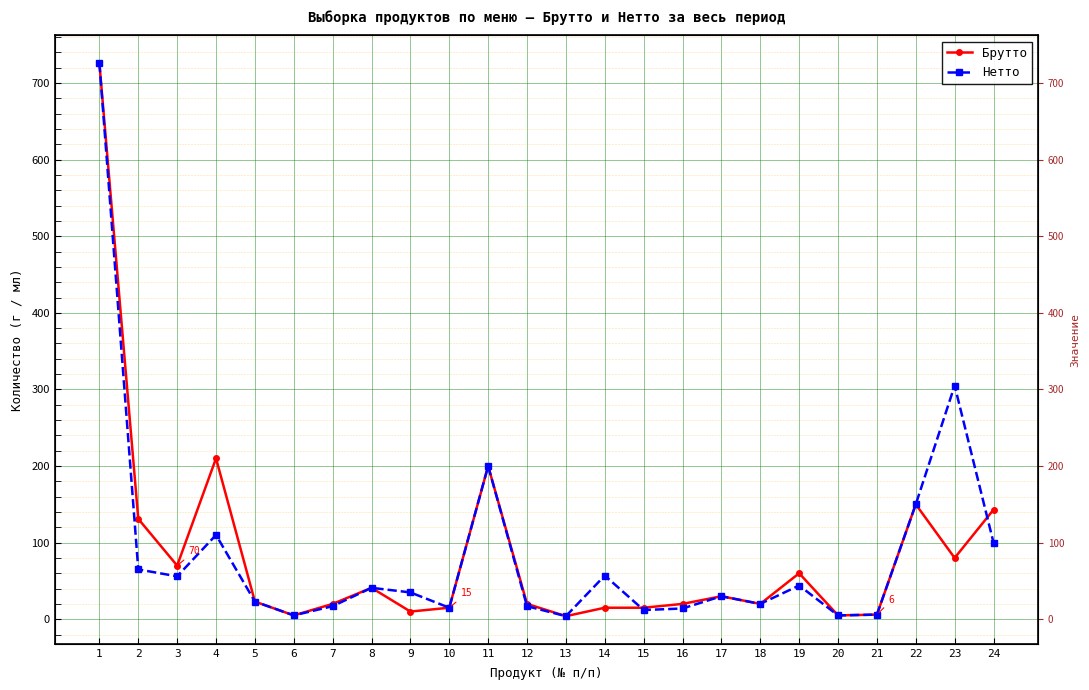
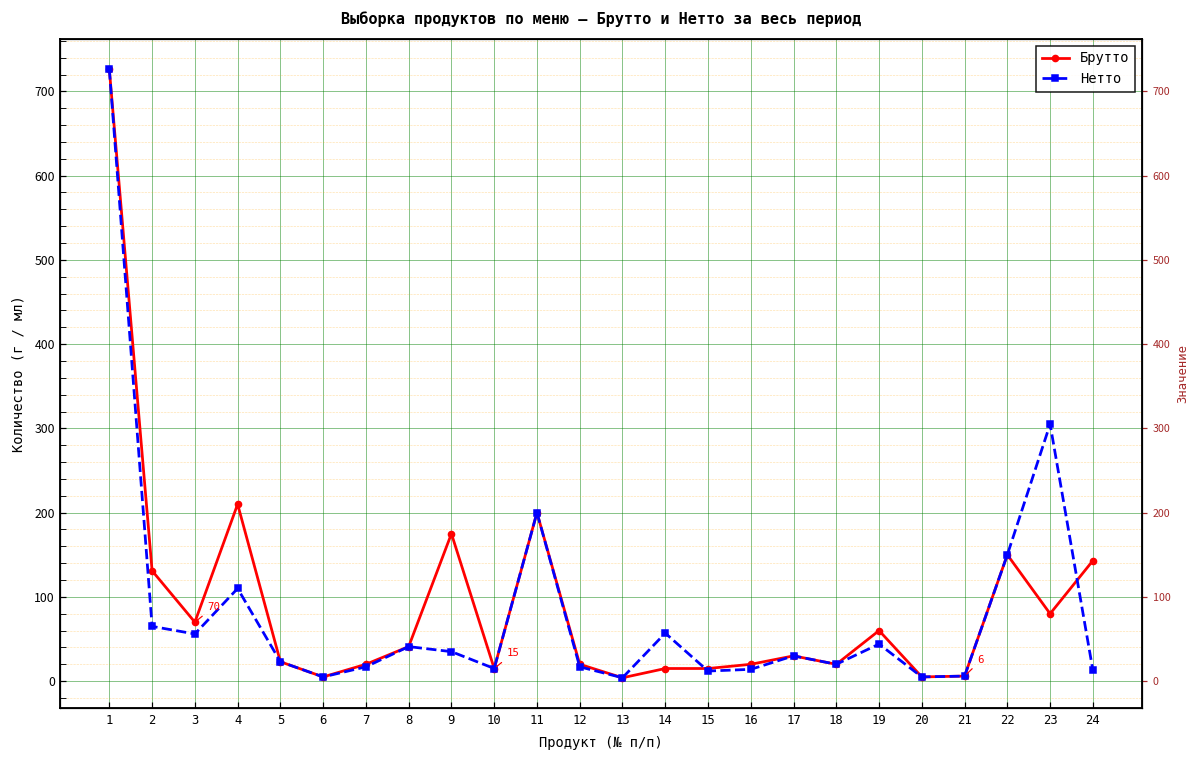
Брутто, 9: 10 -> 180
Нетто, 24: 100 -> 10
